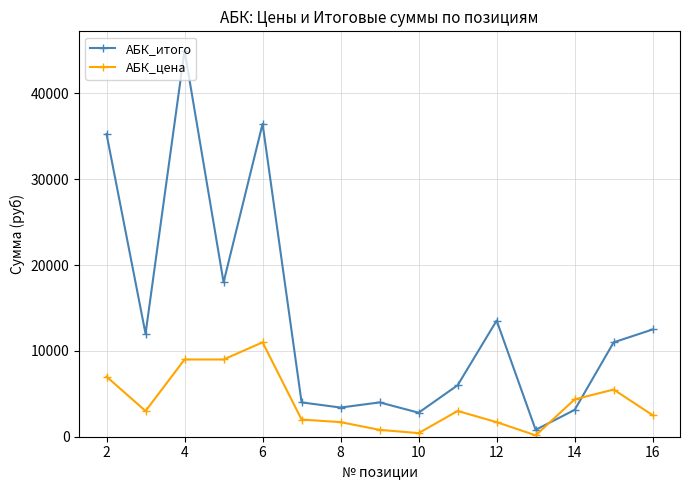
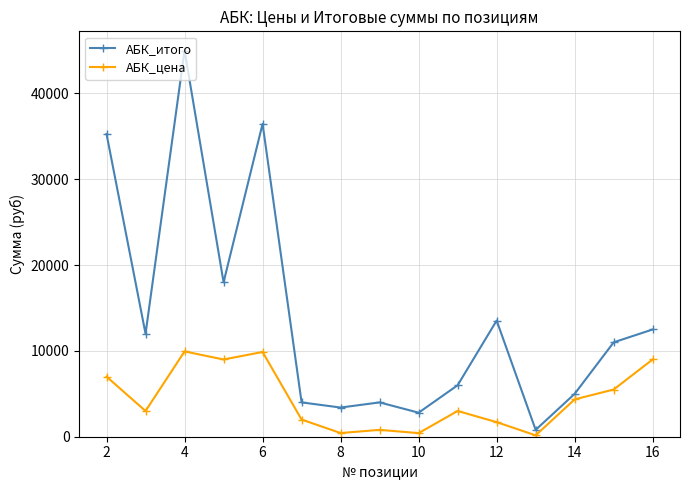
АБК_цена, 4: 9000 -> 10000
АБК_цена, 6: 11000 -> 10000
АБК_цена, 8: 2000 -> 0
АБК_итого, 14: 3000 -> 5000
АБК_цена, 16: 3000 -> 9000
